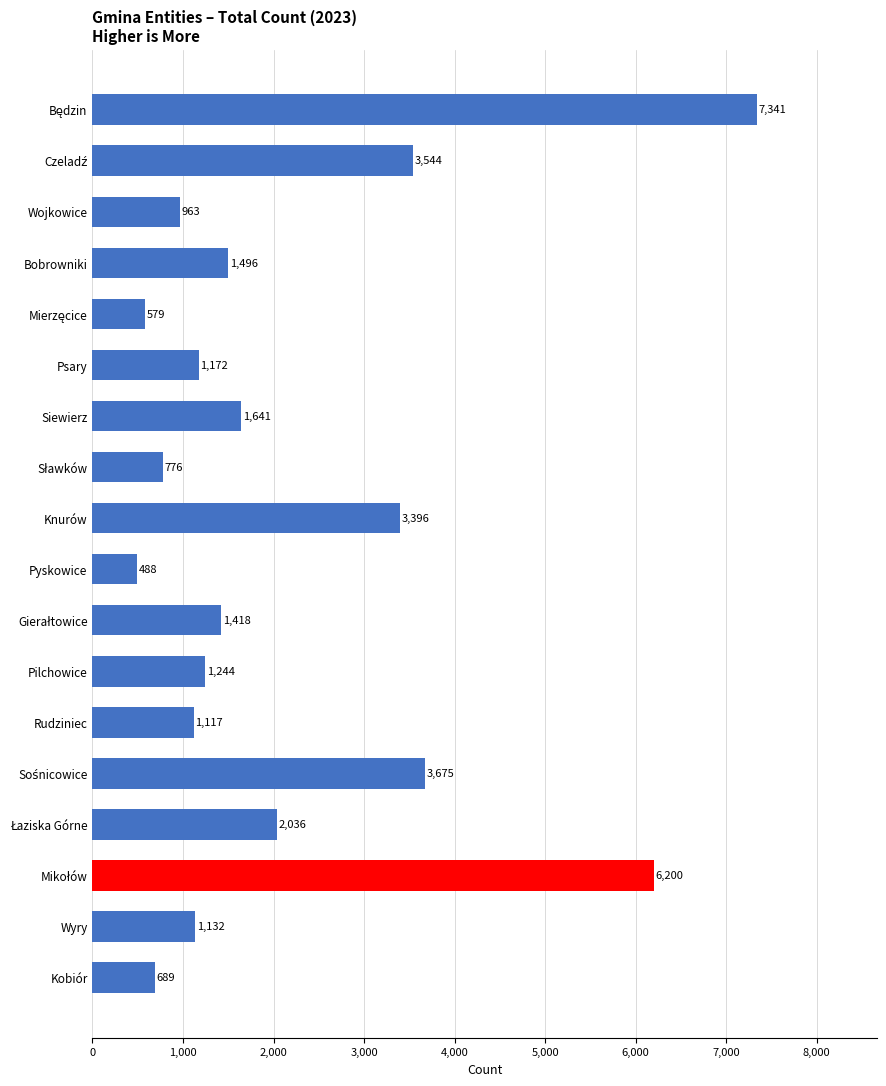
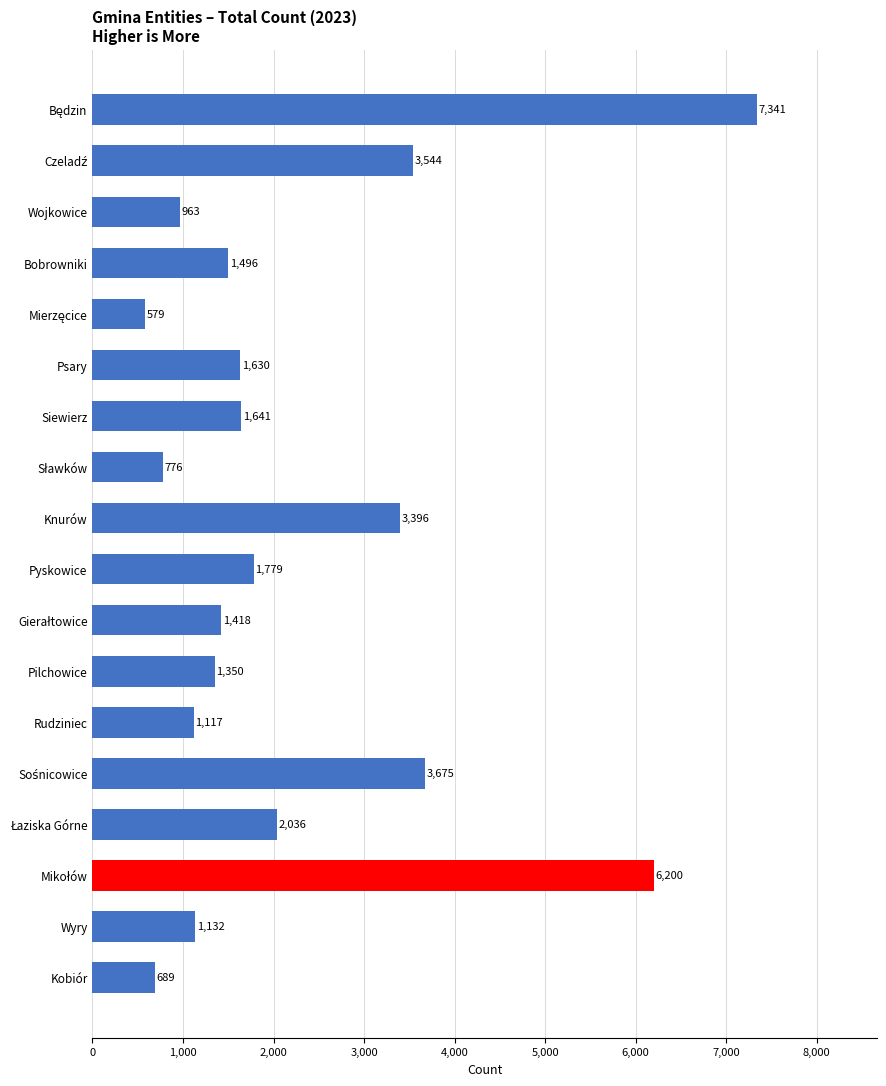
Psary: 1,172 -> 1,630
Pyskowice: 488 -> 1,779
Pilchowice: 1,244 -> 1,350
